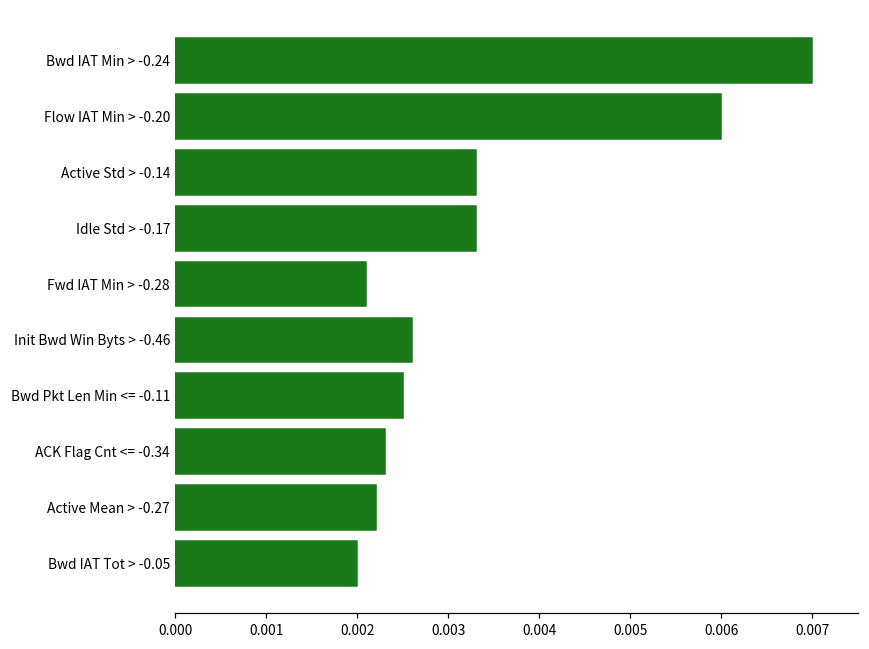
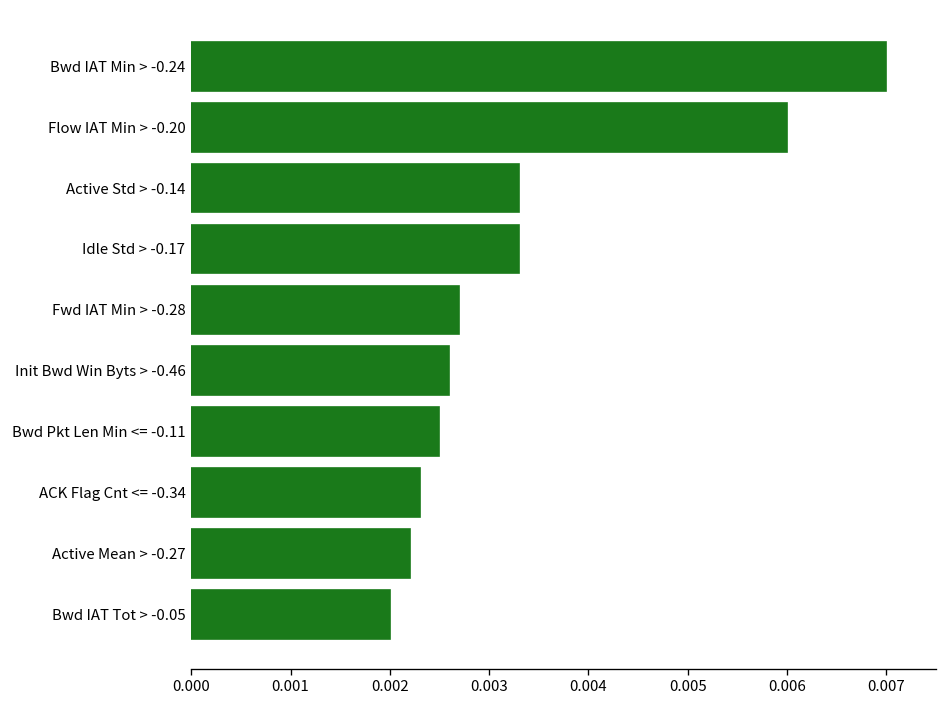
Fwd IAT Min > -0.28: 0.0021 -> 0.0027
